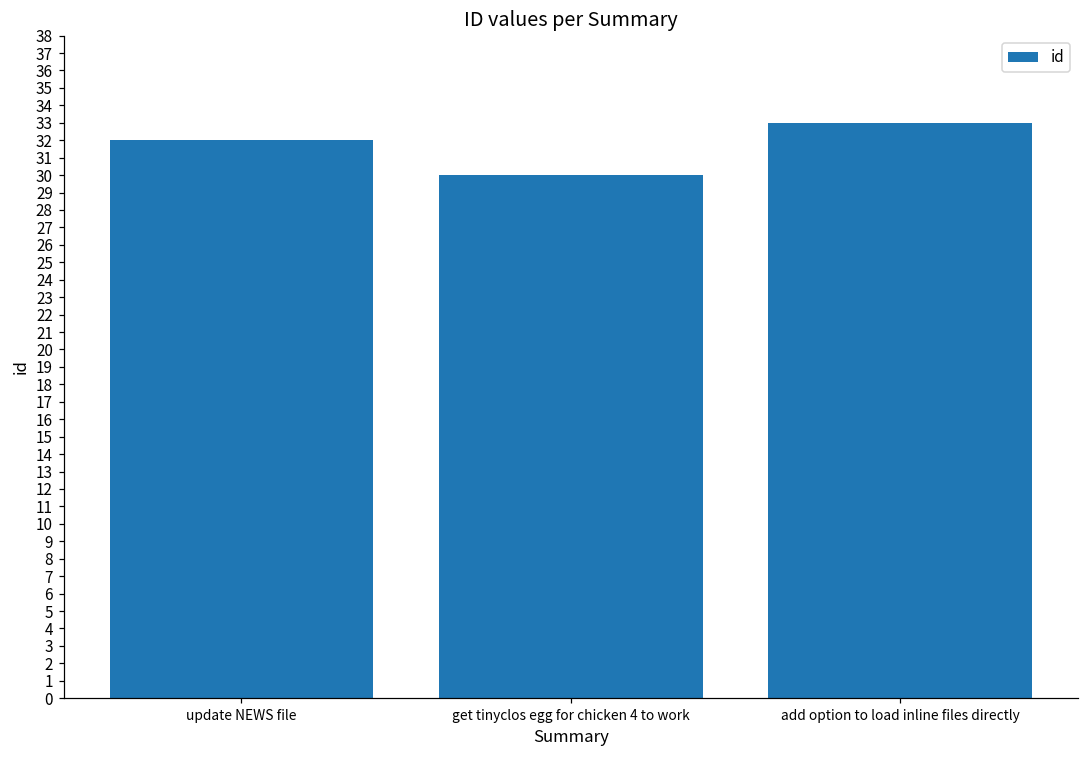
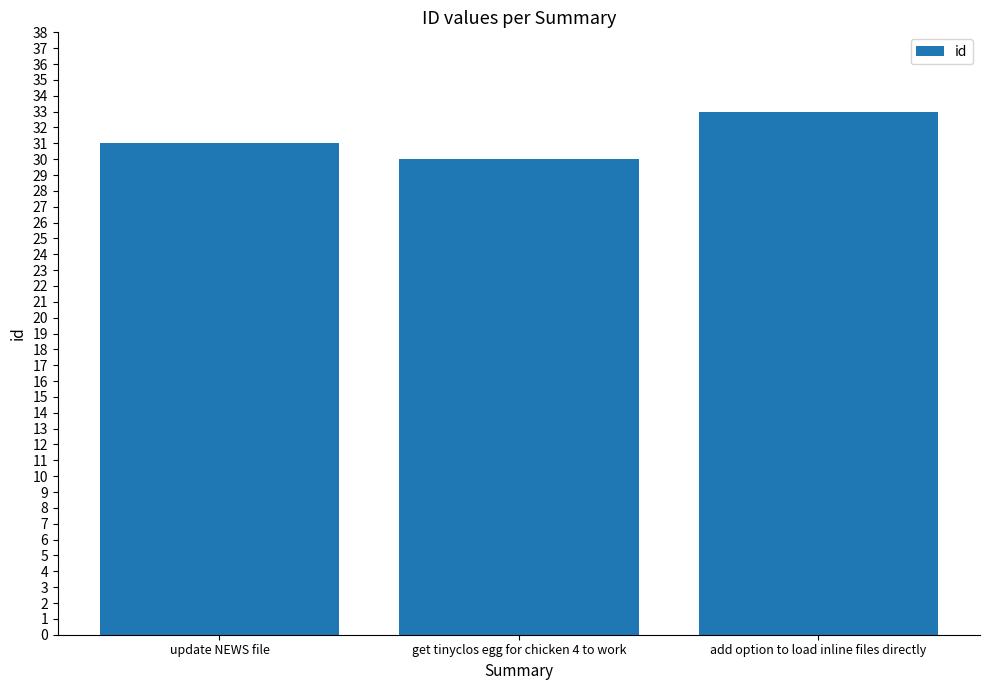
update NEWS file: 32 -> 31
